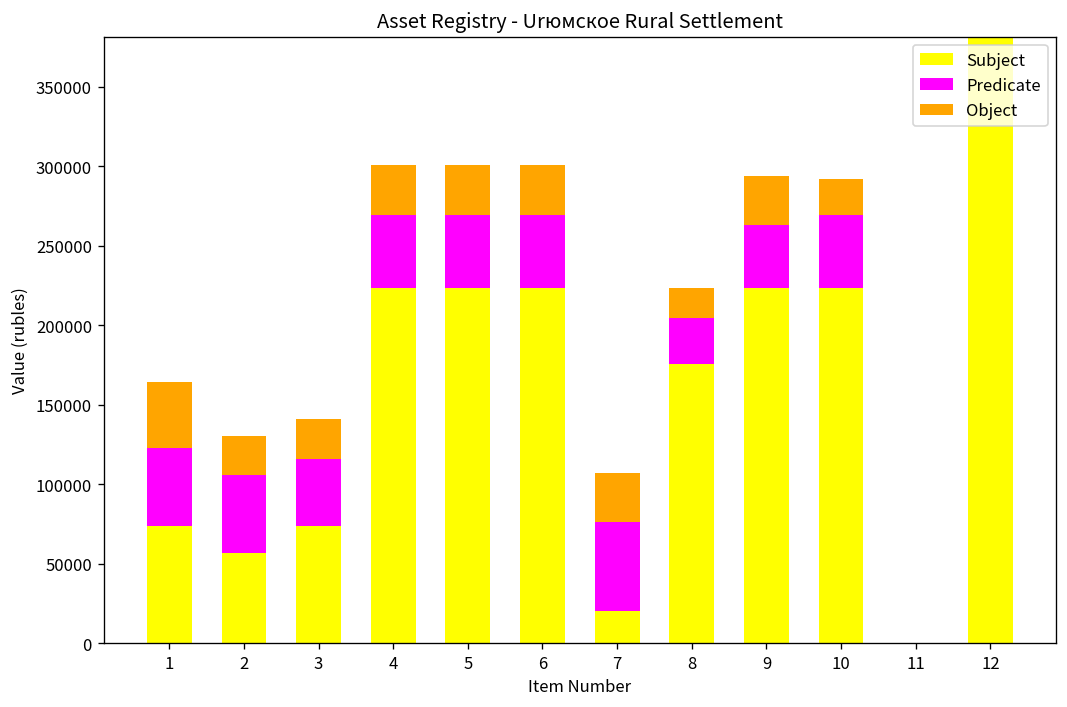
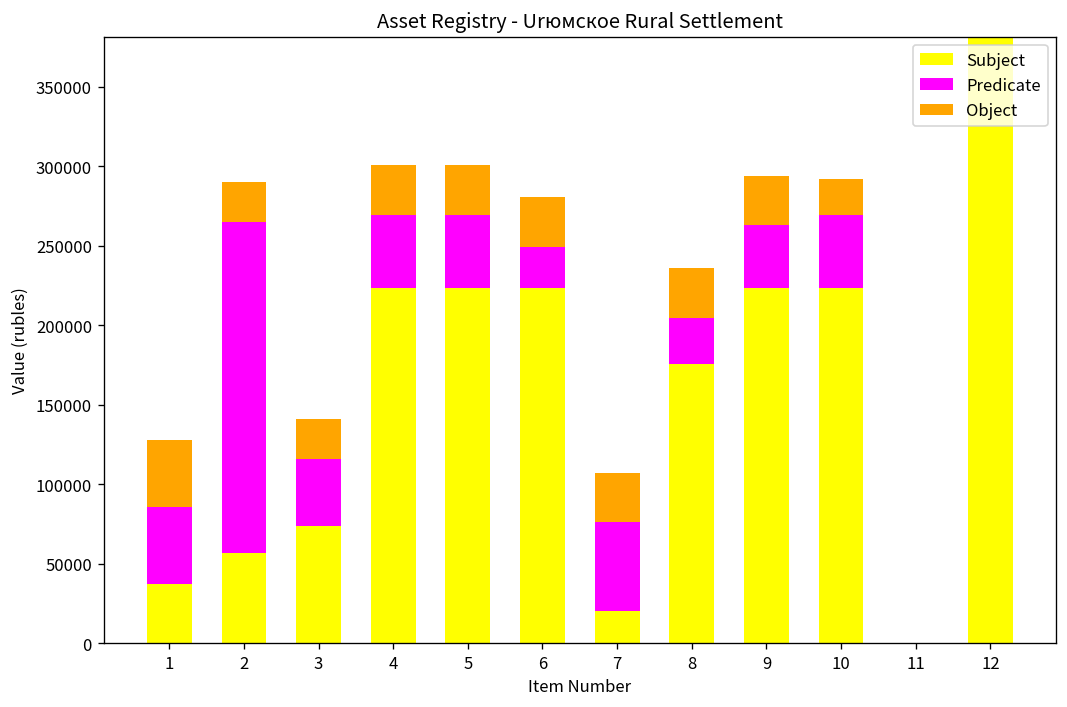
Subject, 1: 74000 -> 37000
Predicate, 2: 49000 -> 208000
Predicate, 6: 46000 -> 26000
Object, 8: 19000 -> 31000
